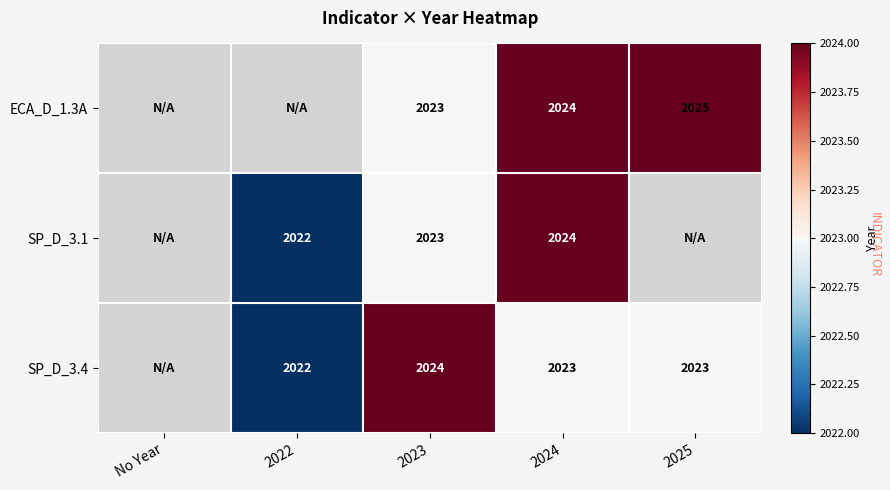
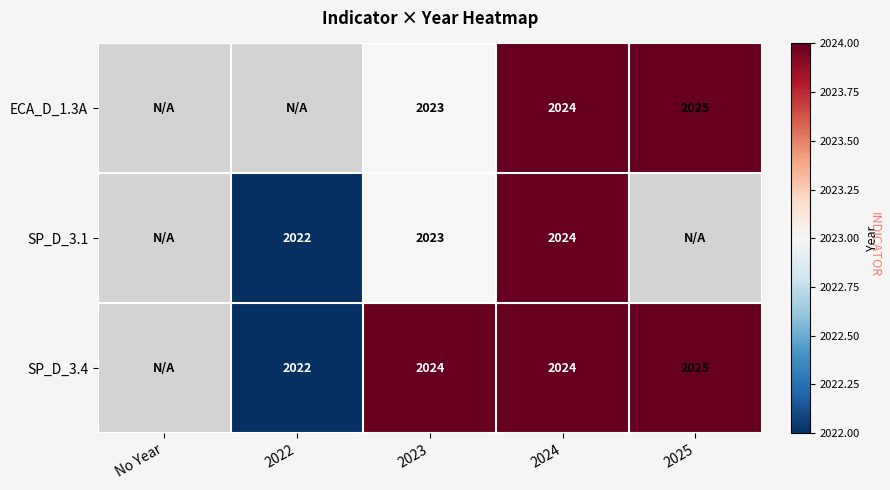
SP_D_3.4, 2024: 2023 -> 2024
SP_D_3.4, 2025: 2023 -> 2025
